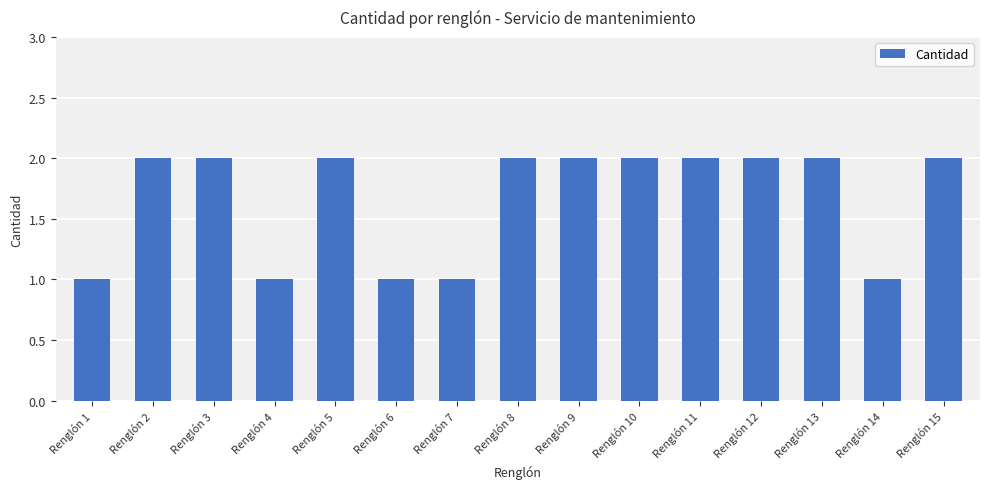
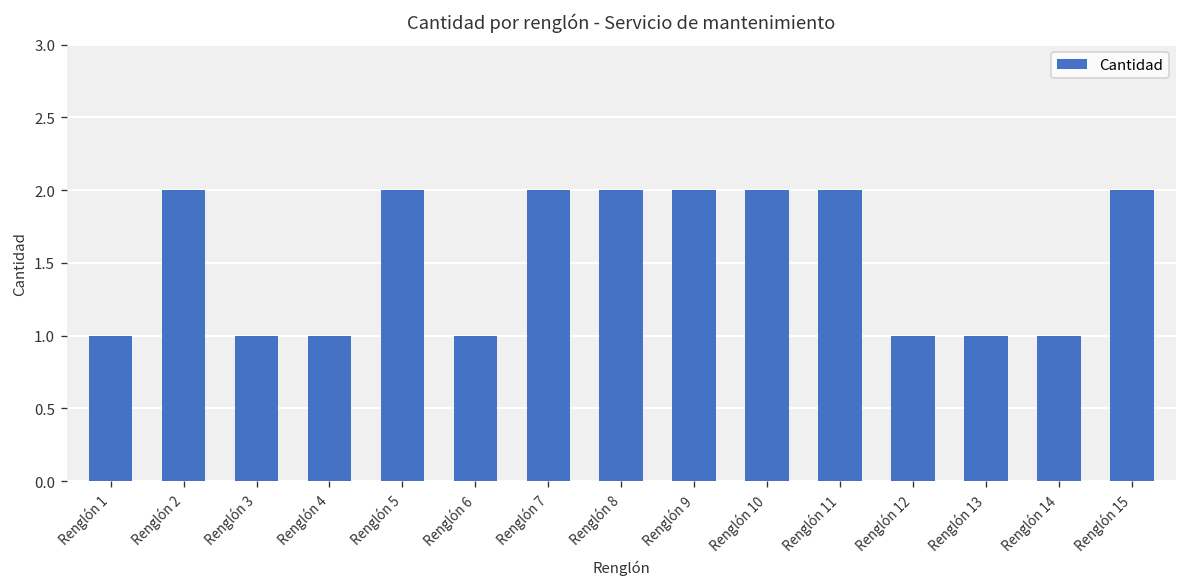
Renglón 3: 2 -> 1
Renglón 7: 1 -> 2
Renglón 12: 2 -> 1
Renglón 13: 2 -> 1
